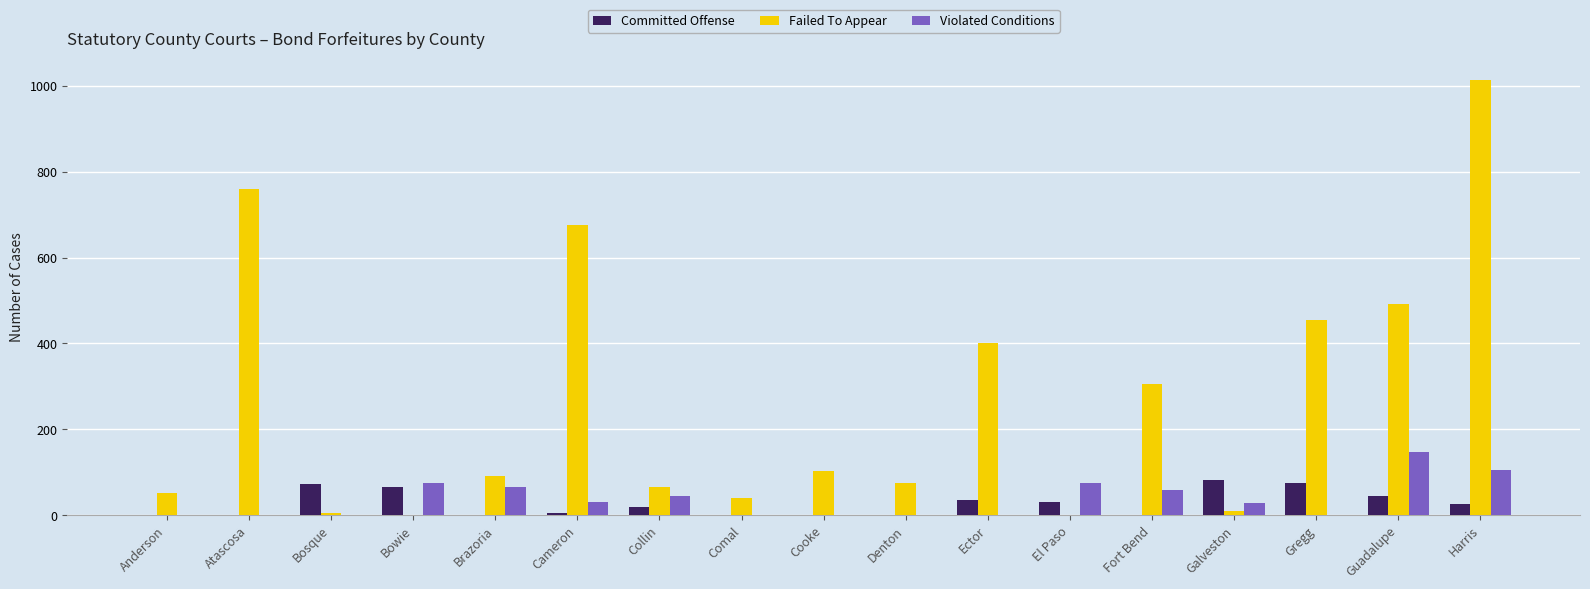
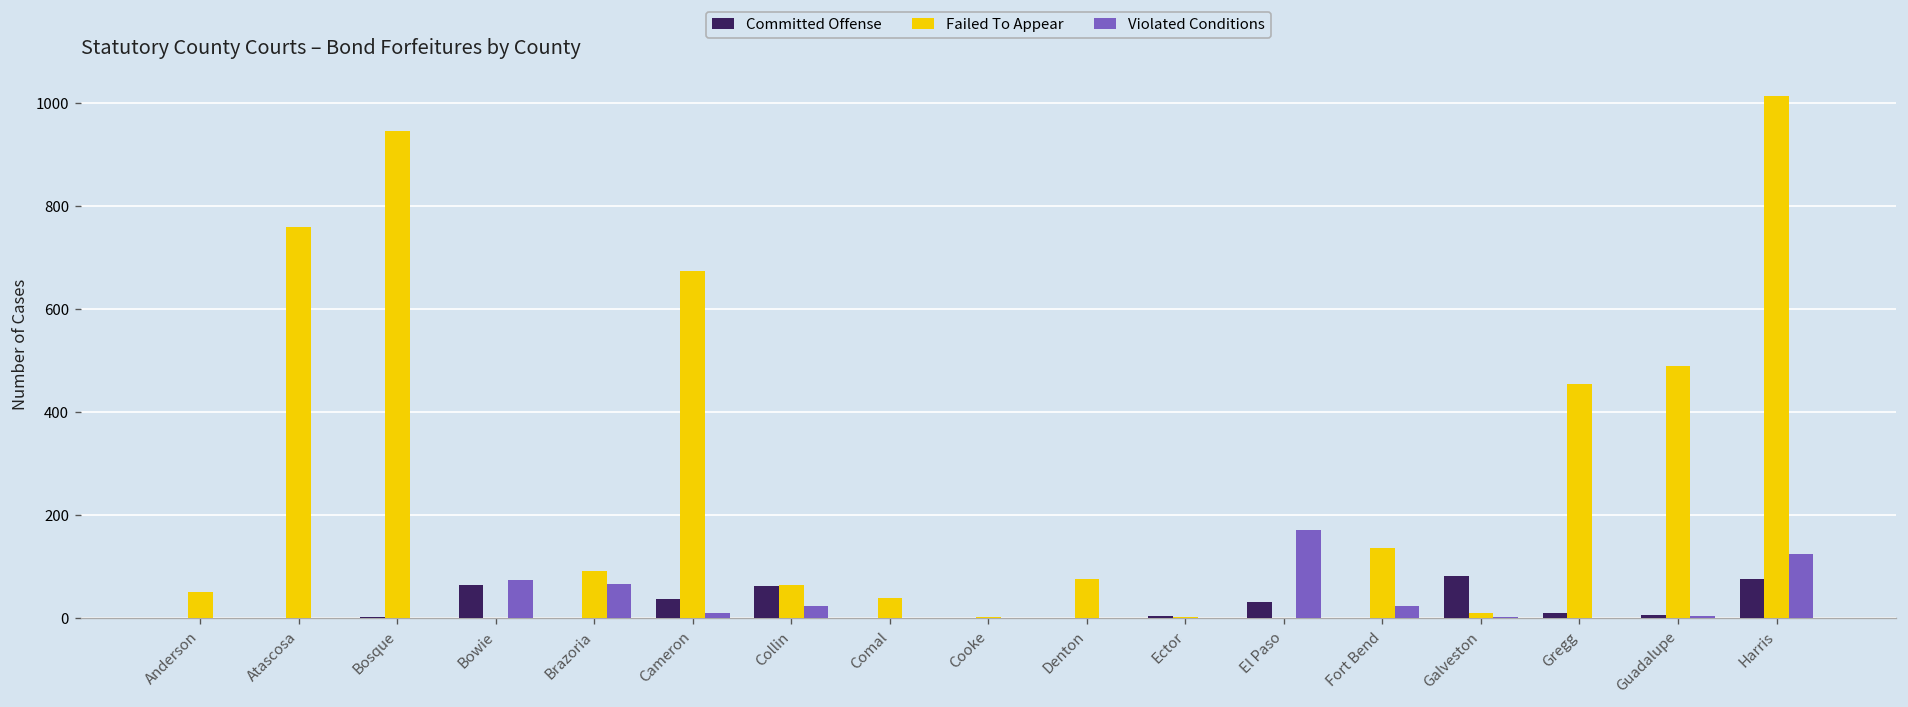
Committed Offense, Bosque: 70 -> 0
Failed To Appear, Bosque: 10 -> 950
Committed Offense, Cameron: 10 -> 40
Violated Conditions, Cameron: 30 -> 10
Committed Offense, Collin: 20 -> 60
Violated Conditions, Collin: 50 -> 20
Failed To Appear, Cooke: 100 -> 0
Committed Offense, Ector: 40 -> 10
Failed To Appear, Ector: 400 -> 0
Violated Conditions, El Paso: 80 -> 170
Failed To Appear, Fort Bend: 310 -> 140
Violated Conditions, Fort Bend: 60 -> 20
Violated Conditions, Galveston: 30 -> 0
Committed Offense, Gregg: 80 -> 10
Committed Offense, Guadalupe: 40 -> 10
Violated Conditions, Guadalupe: 150 -> 0
Committed Offense, Harris: 30 -> 80
Violated Conditions, Harris: 110 -> 130
